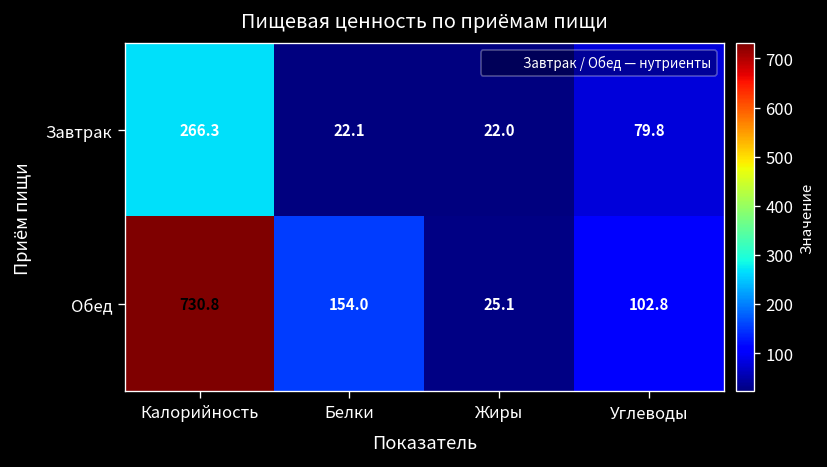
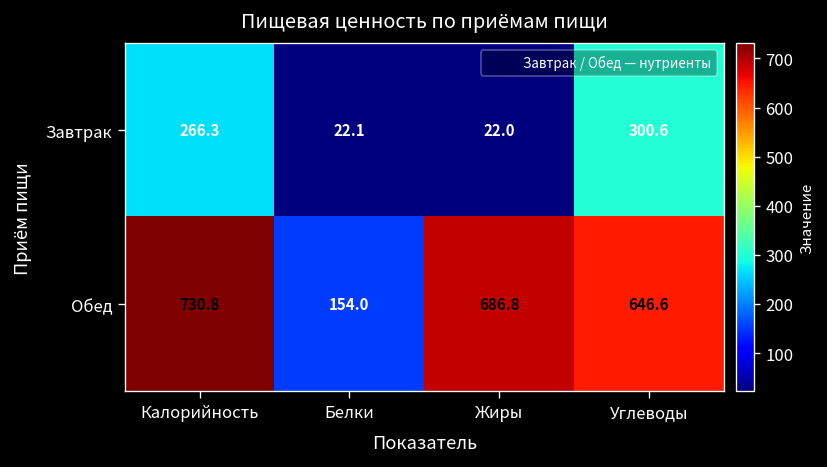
Завтрак, Углеводы: 79.8 -> 300.6
Обед, Жиры: 25.1 -> 686.8
Обед, Углеводы: 102.8 -> 646.6
